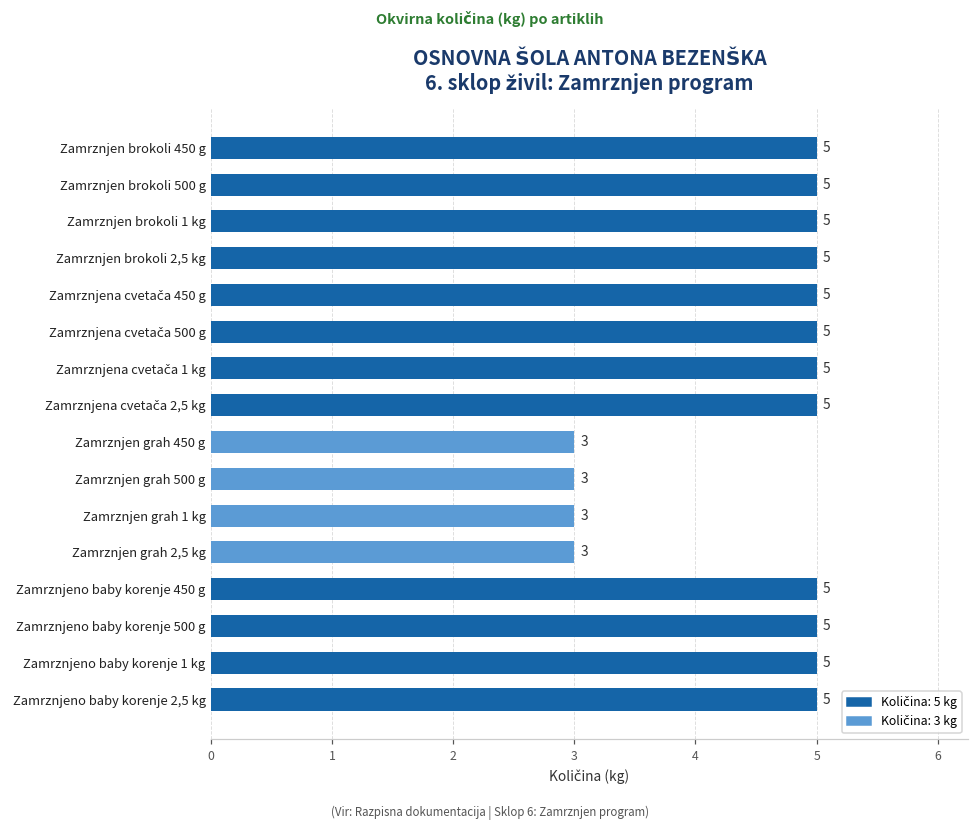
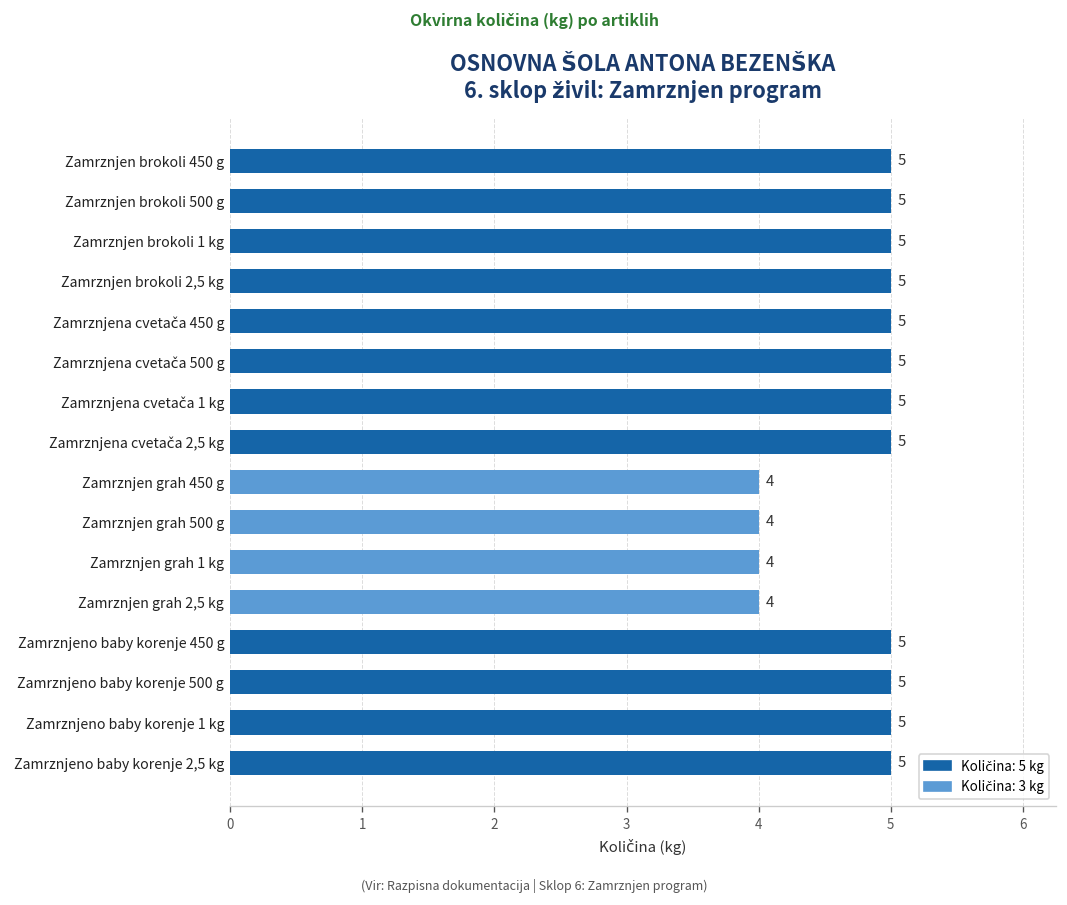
Zamrznjen grah 450 g: 3 -> 4
Zamrznjen grah 500 g: 3 -> 4
Zamrznjen grah 1 kg: 3 -> 4
Zamrznjen grah 2,5 kg: 3 -> 4
